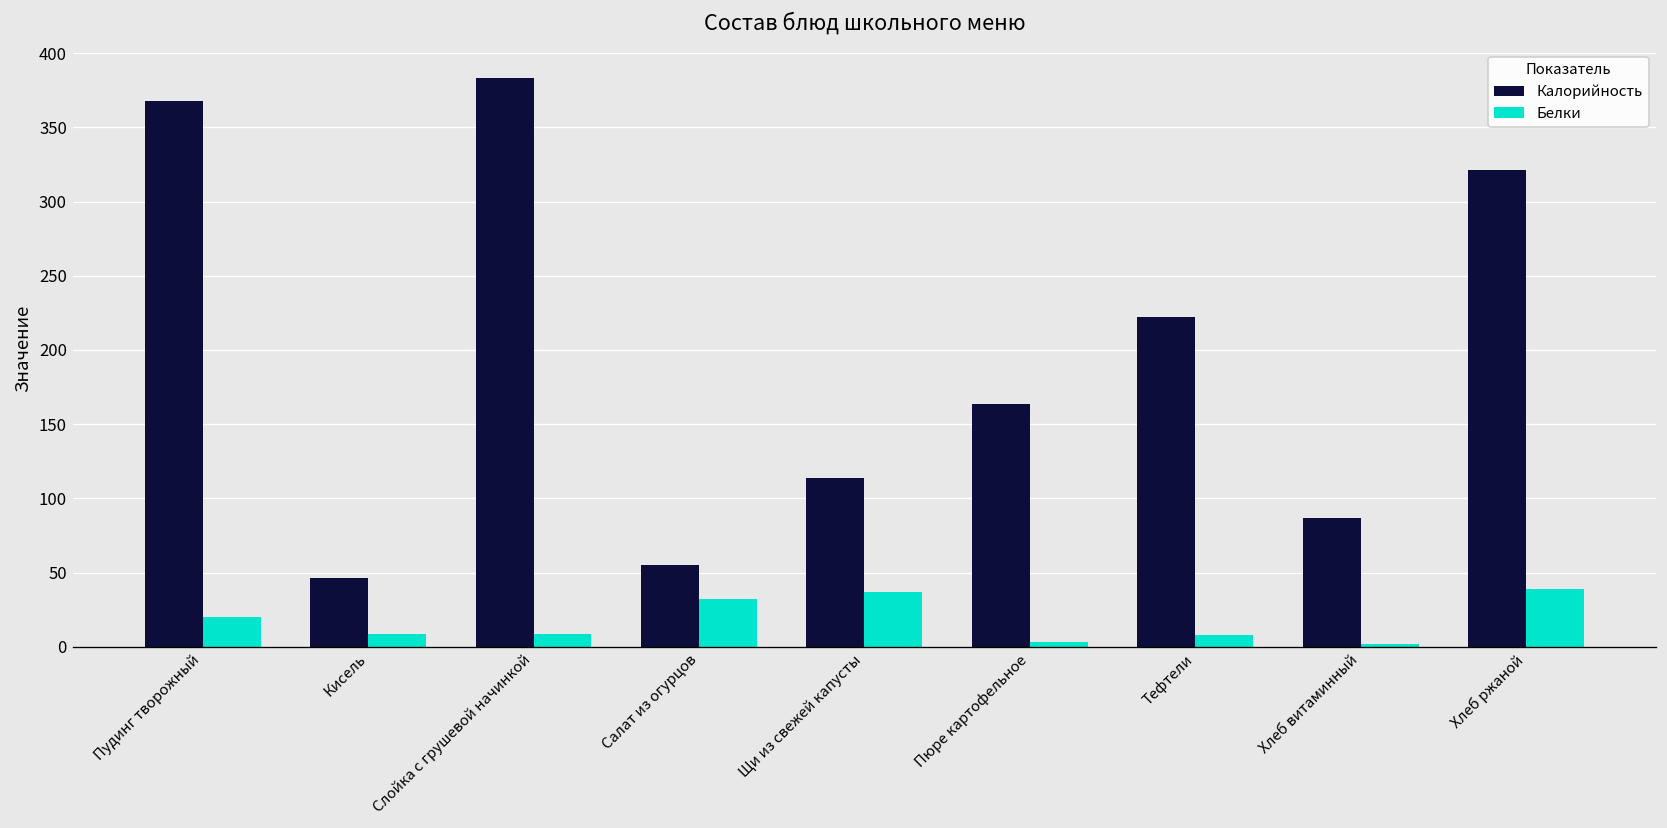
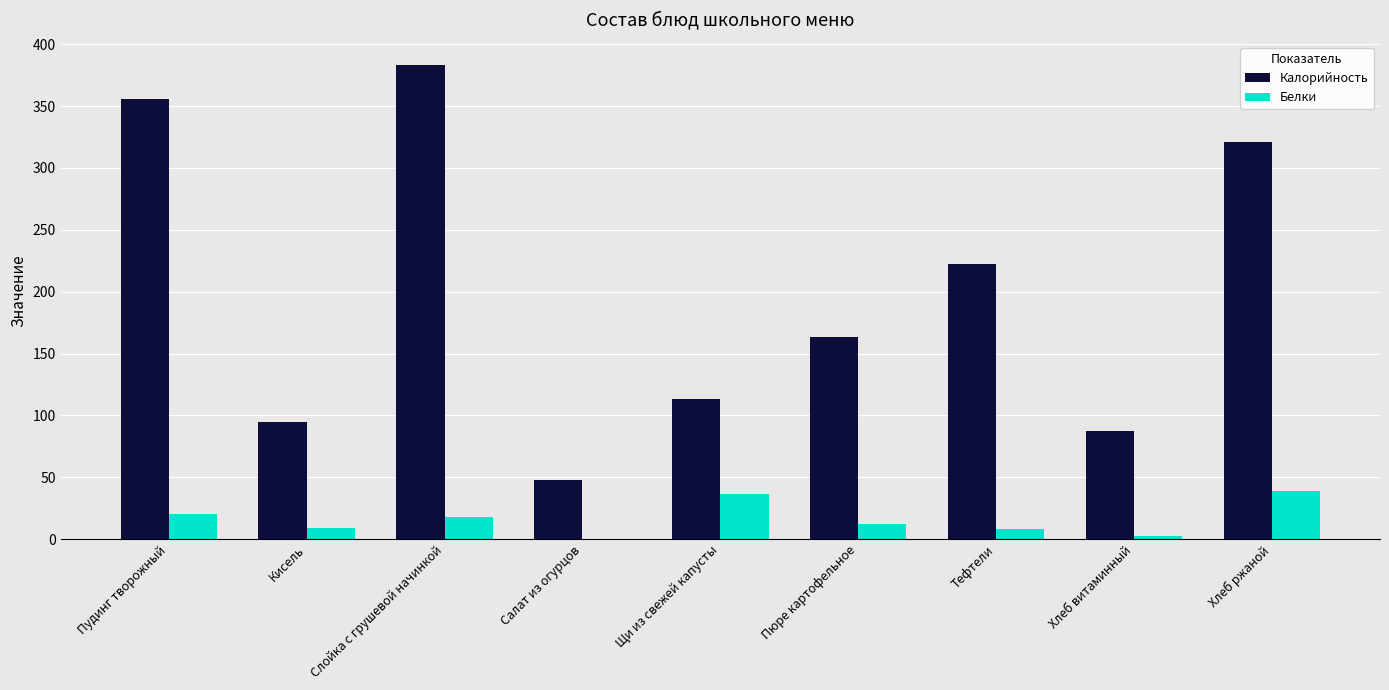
Калорийность, Пудинг творожный: 368 -> 356
Калорийность, Кисель: 47 -> 95
Белки, Слойка с грушевой начинкой: 9 -> 18
Калорийность, Салат из огурцов: 55 -> 47
Белки, Салат из огурцов: 32 -> 0
Белки, Пюре картофельное: 3 -> 12
